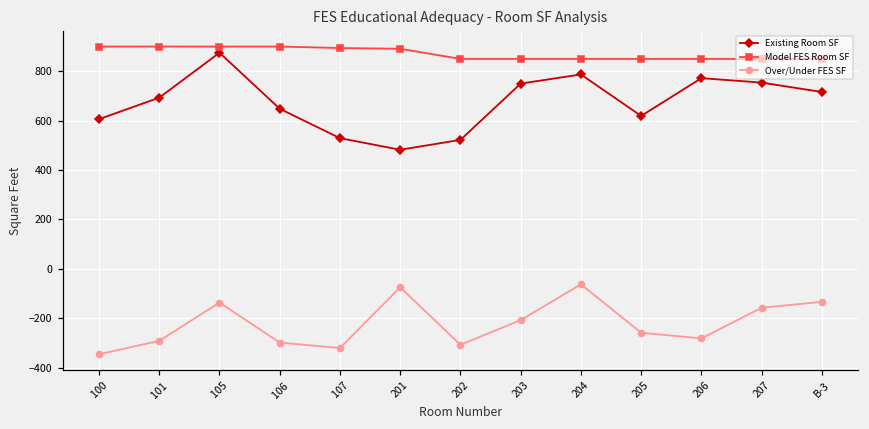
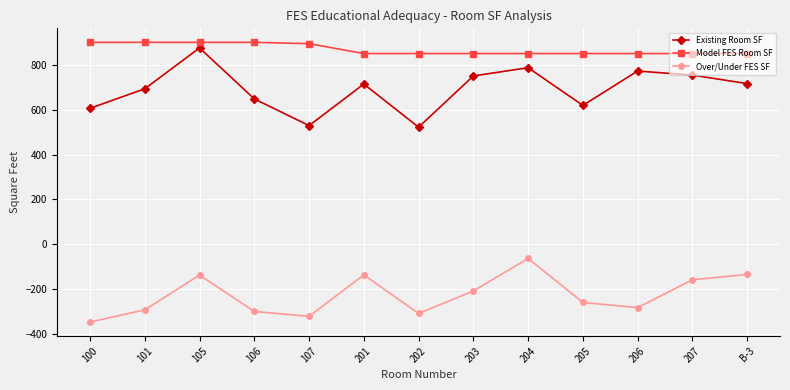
Existing Room SF, 201: 480 -> 710
Model FES Room SF, 201: 890 -> 850
Over/Under FES SF, 201: -80 -> -140
